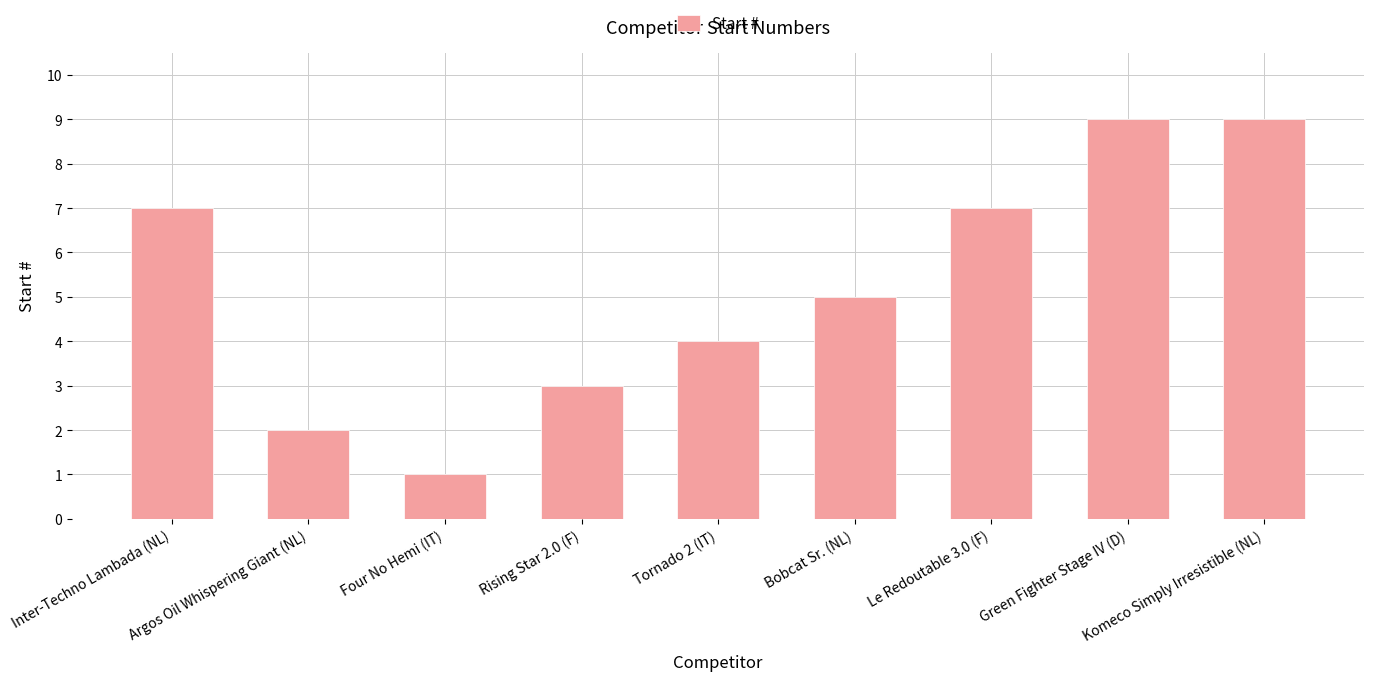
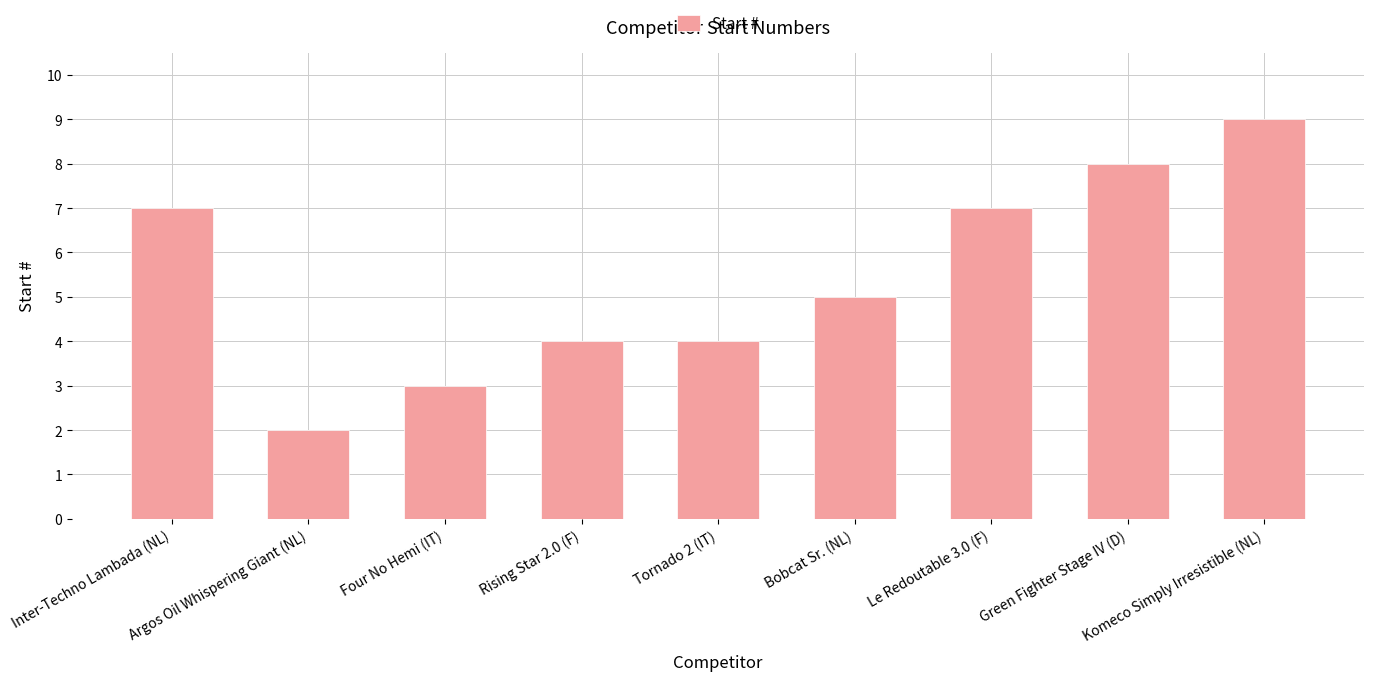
Four No Hemi (IT): 1 -> 3
Rising Star 2.0 (F): 3 -> 4
Green Fighter Stage IV (D): 9 -> 8
